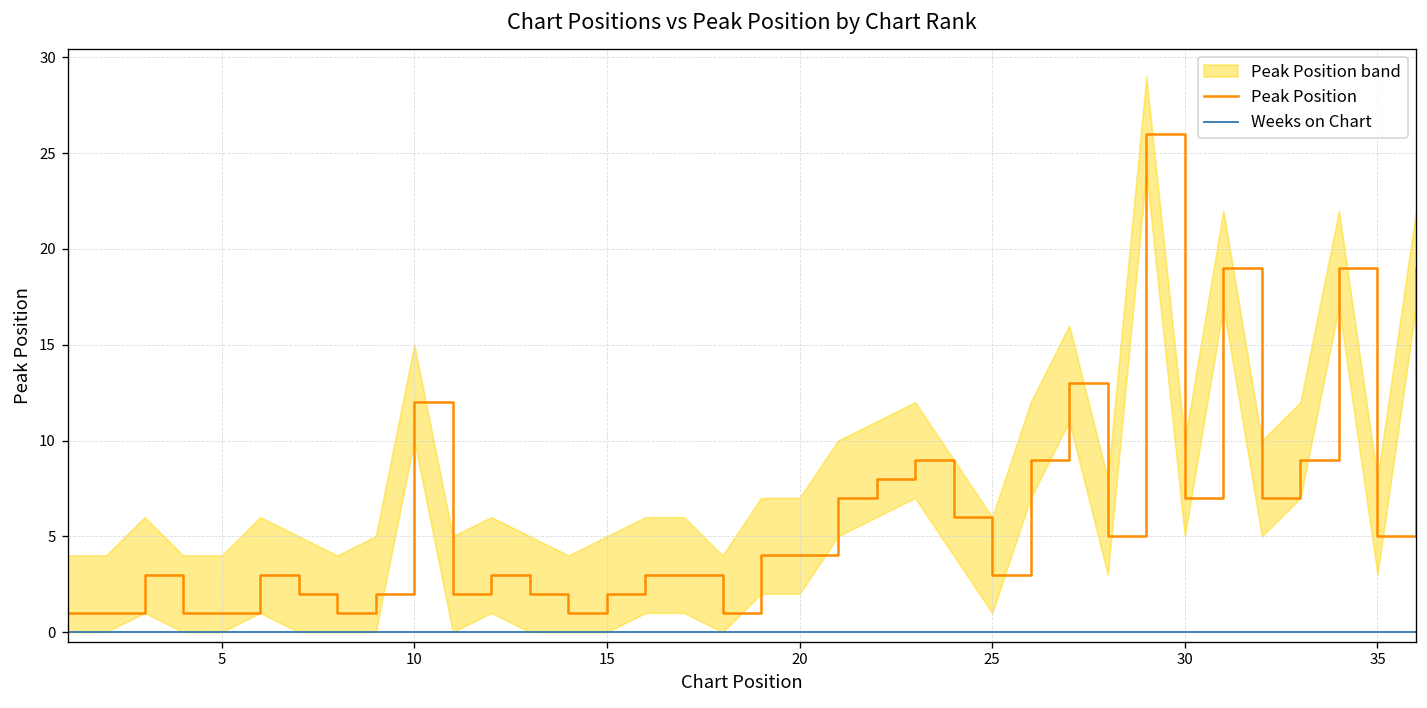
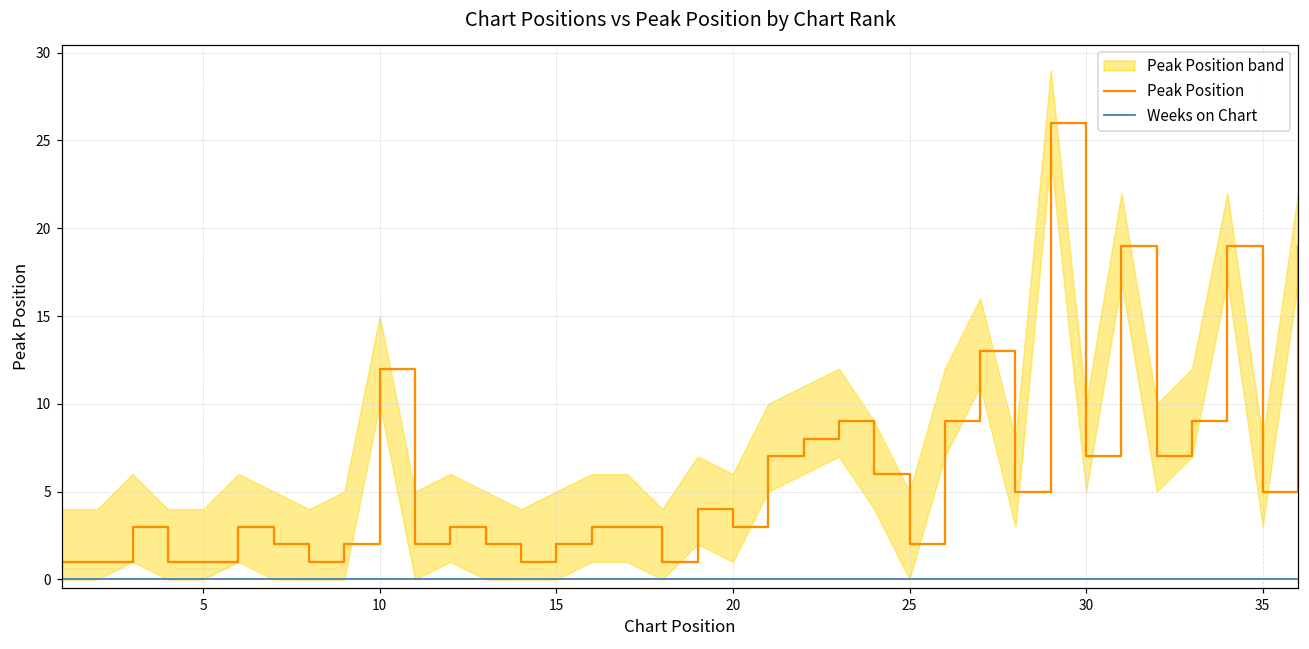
Peak Position, 20: 4 -> 3
Peak Position, 25: 3 -> 2
